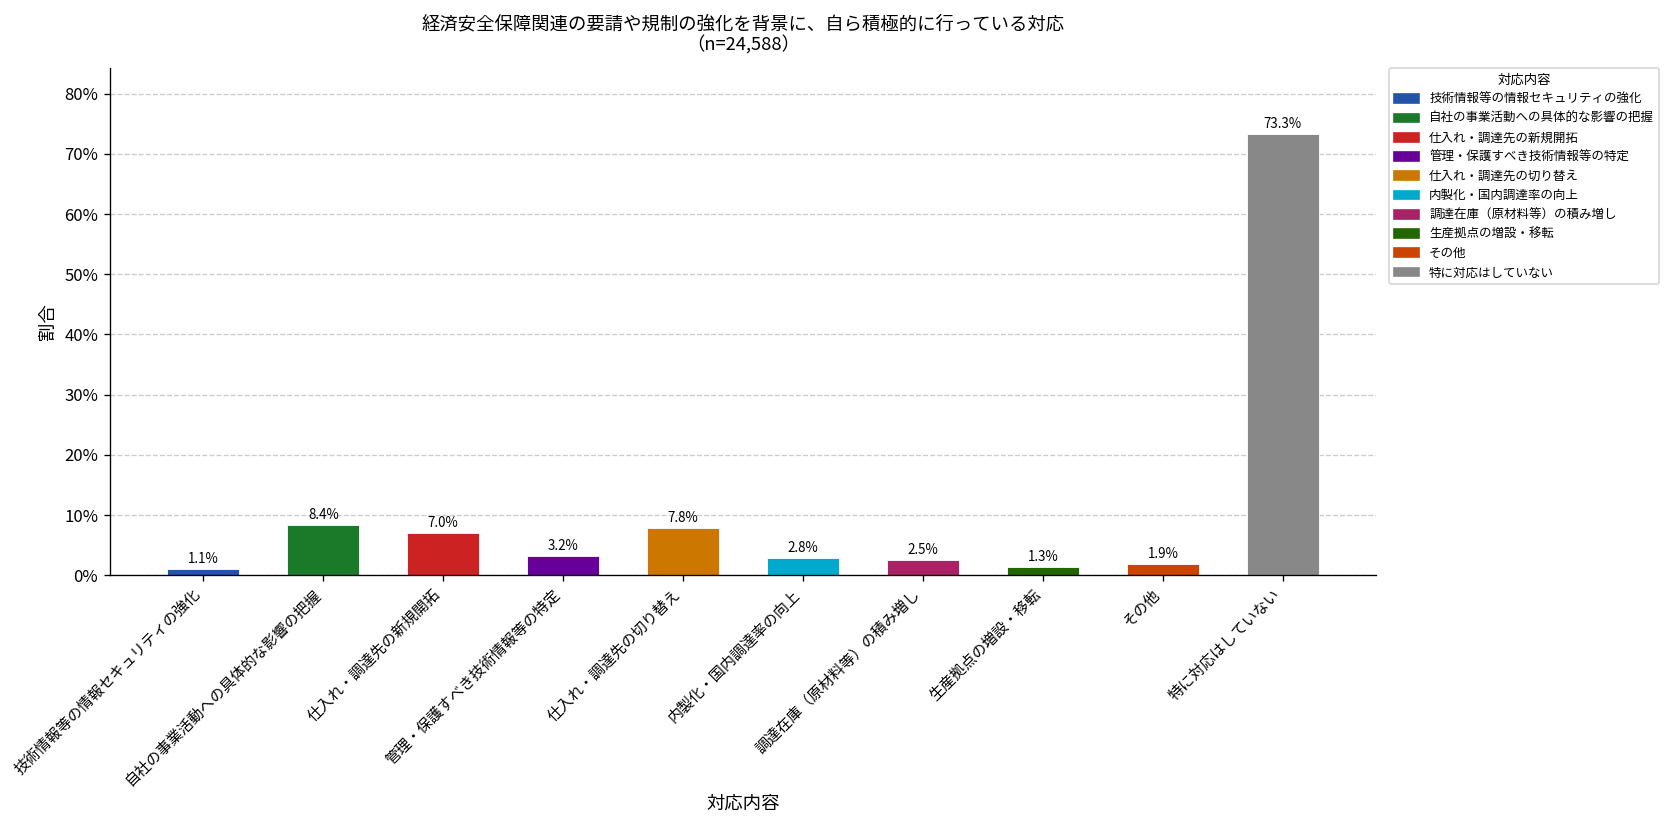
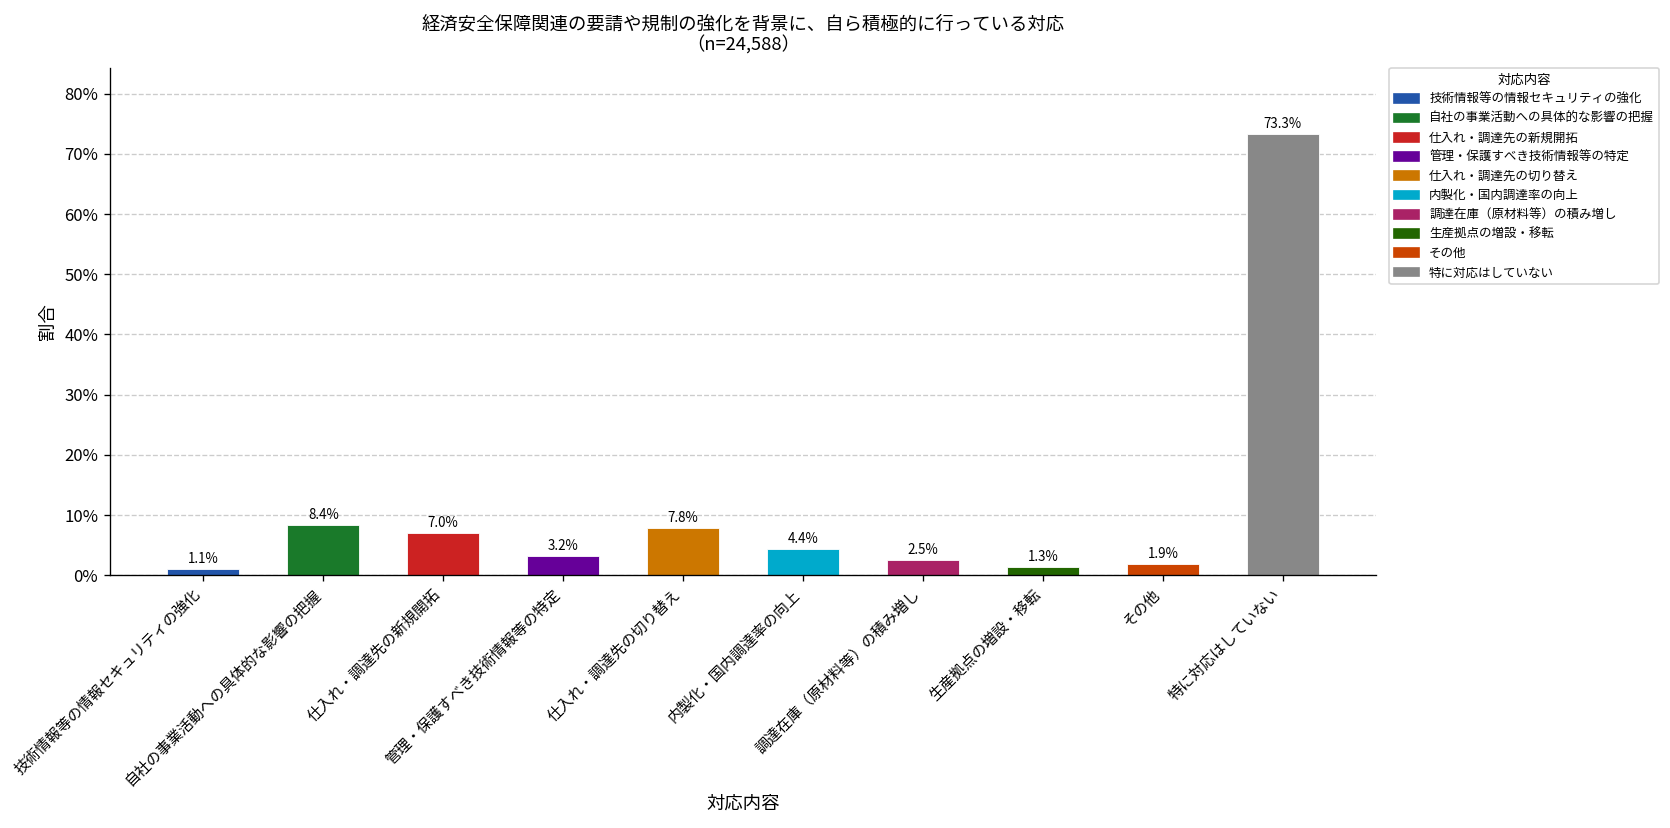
内製化・国内調達率の向上: 2.8% -> 4.4%
